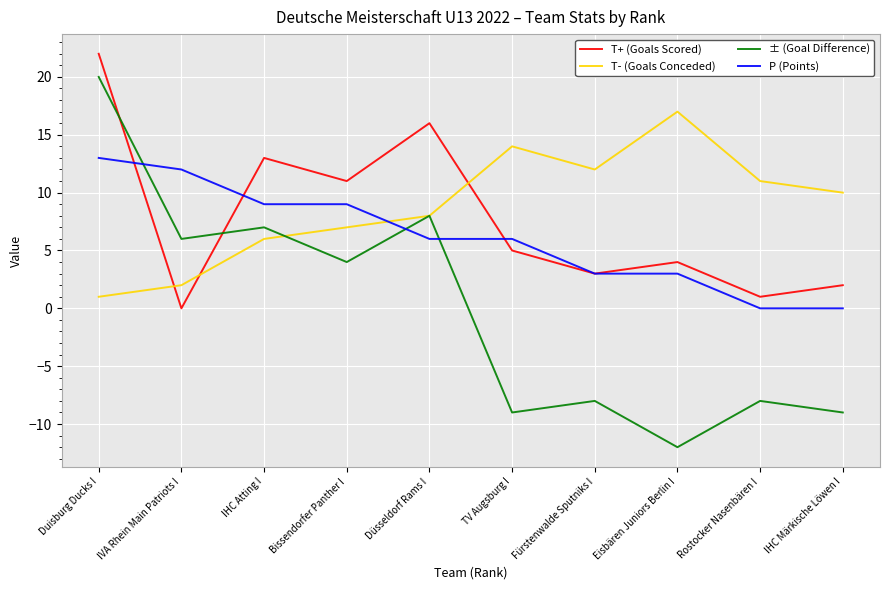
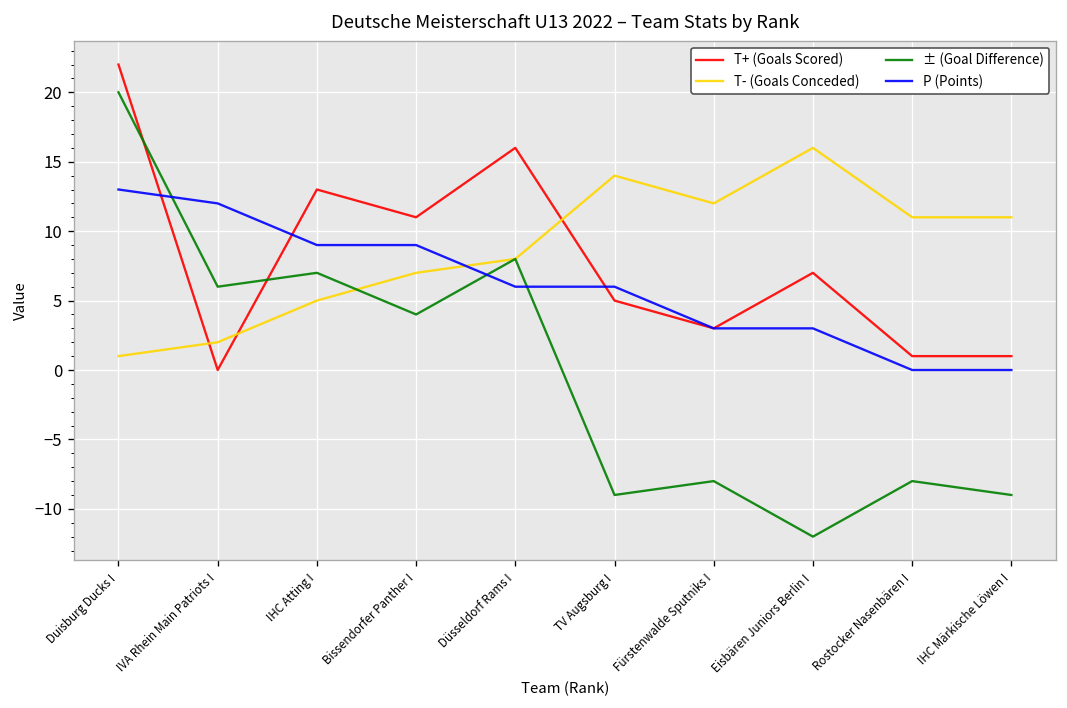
T- (Goals Conceded), IHC Atting I: 6 -> 5
T+ (Goals Scored), Eisbären Juniors Berlin I: 4 -> 7
T- (Goals Conceded), Eisbären Juniors Berlin I: 17 -> 16
T+ (Goals Scored), IHC Märkische Löwen I: 2 -> 1
T- (Goals Conceded), IHC Märkische Löwen I: 10 -> 11
